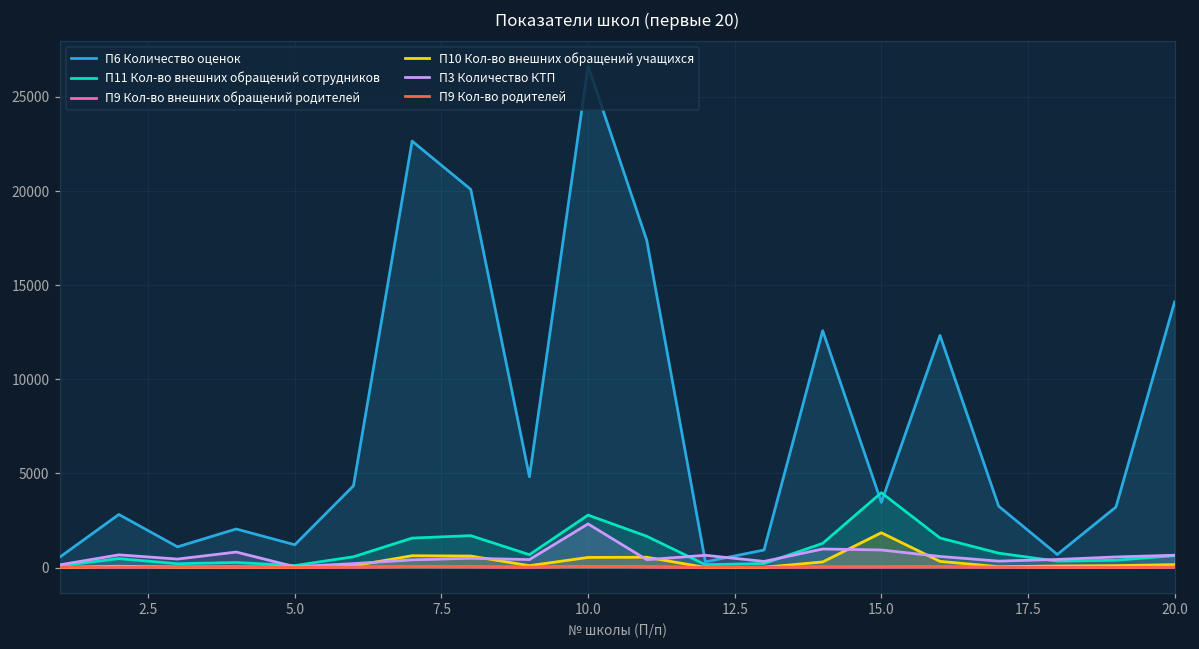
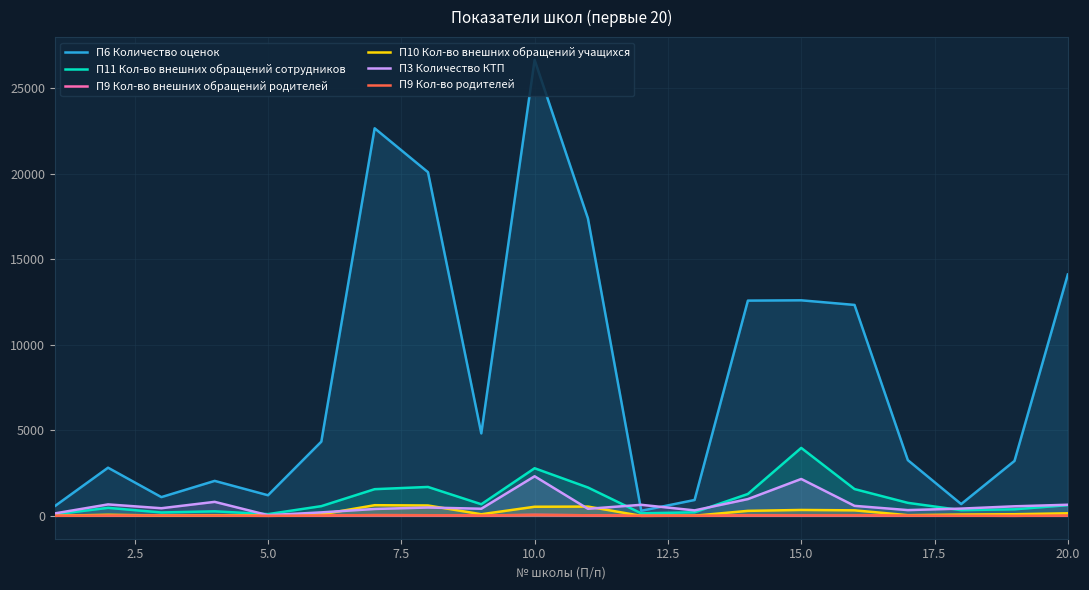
П6 Количество оценок, 15.0: 3500 -> 12600
П10 Кол-во внешних обращений учащихся, 15.0: 1800 -> 300
П3 Количество КТП, 15.0: 900 -> 2200
